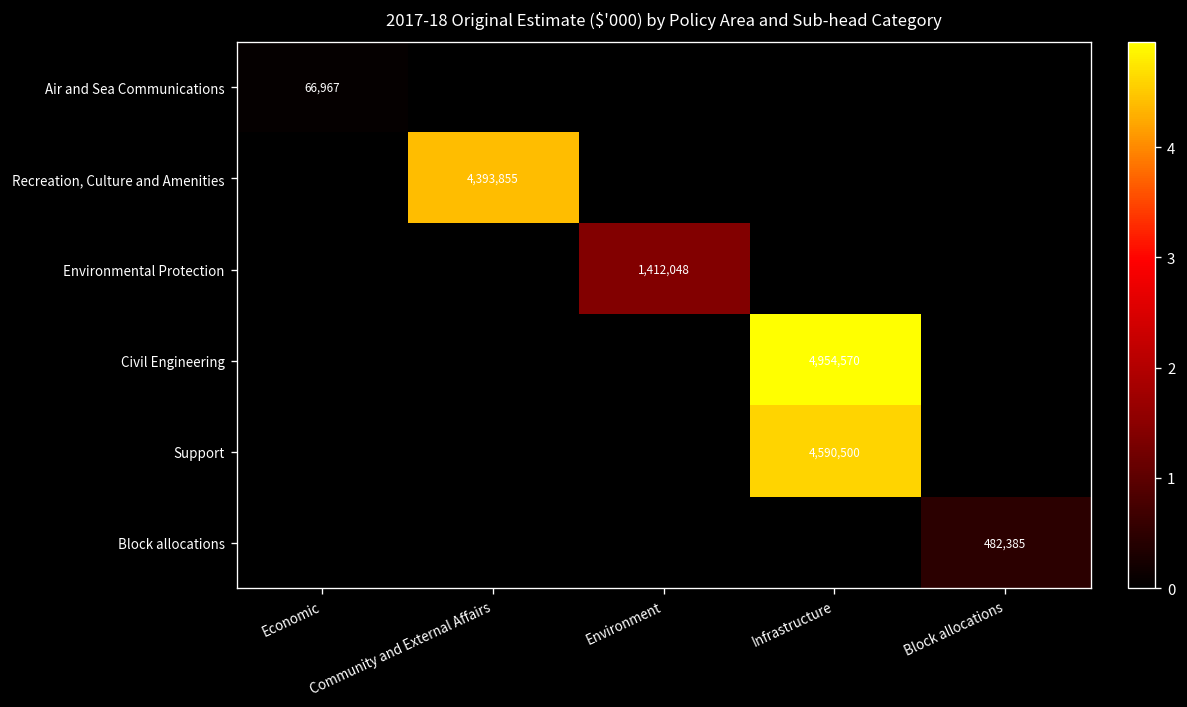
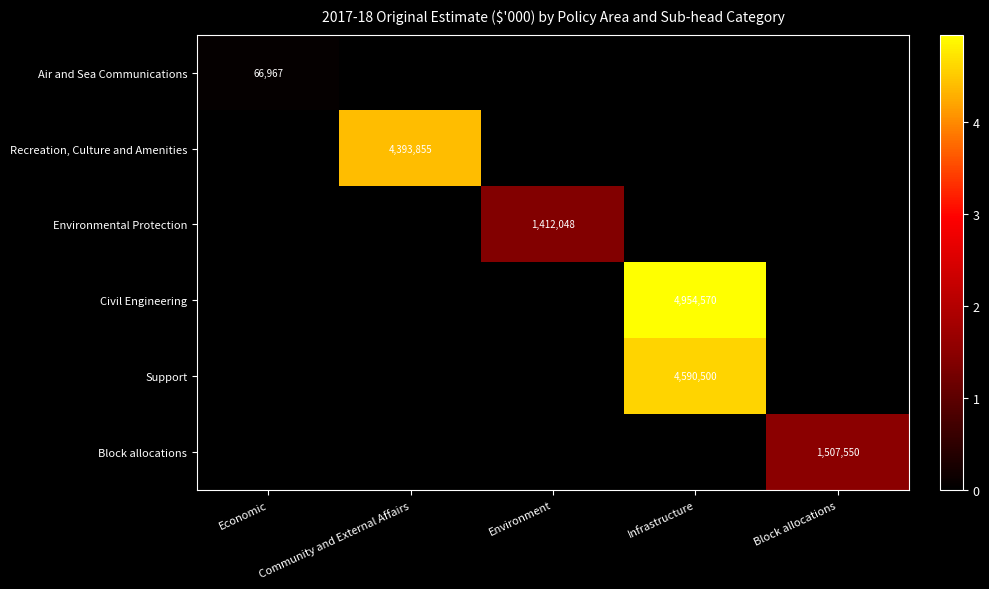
Block allocations, Block allocations: 482,385 -> 1,507,550
